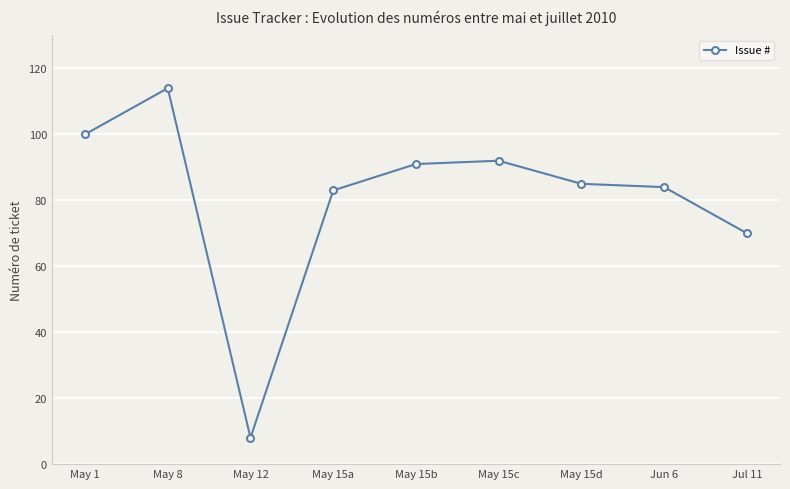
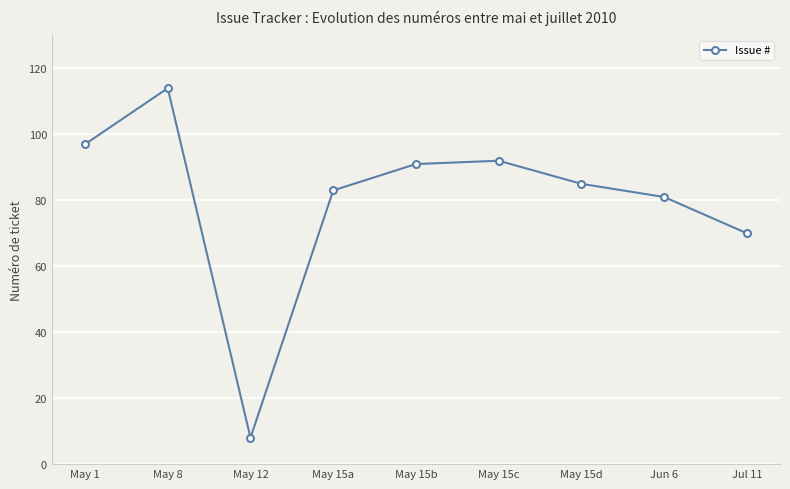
May 1: 100 -> 97
Jun 6: 84 -> 81
